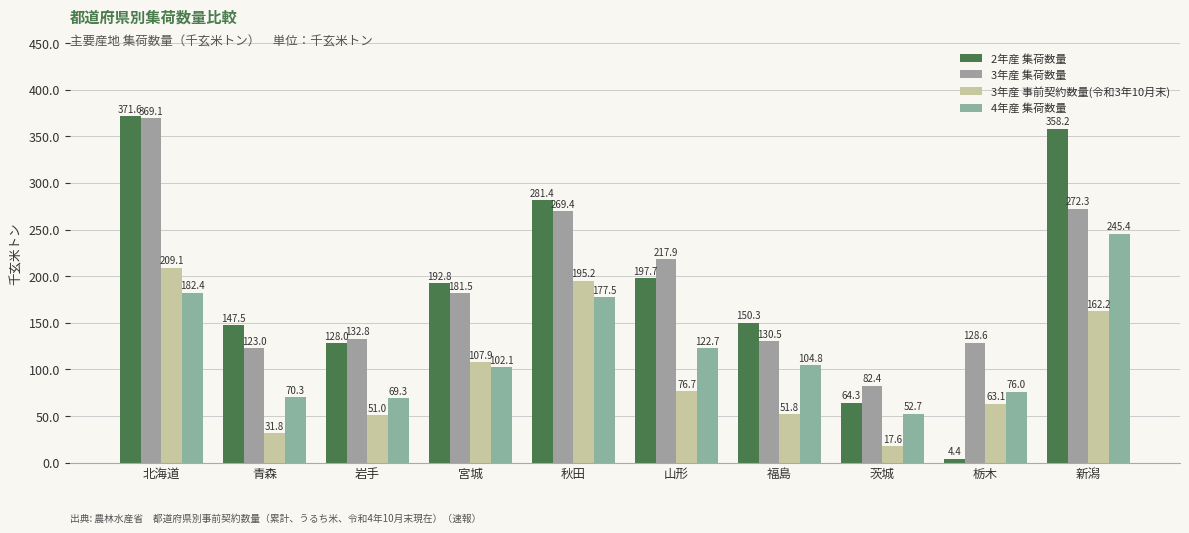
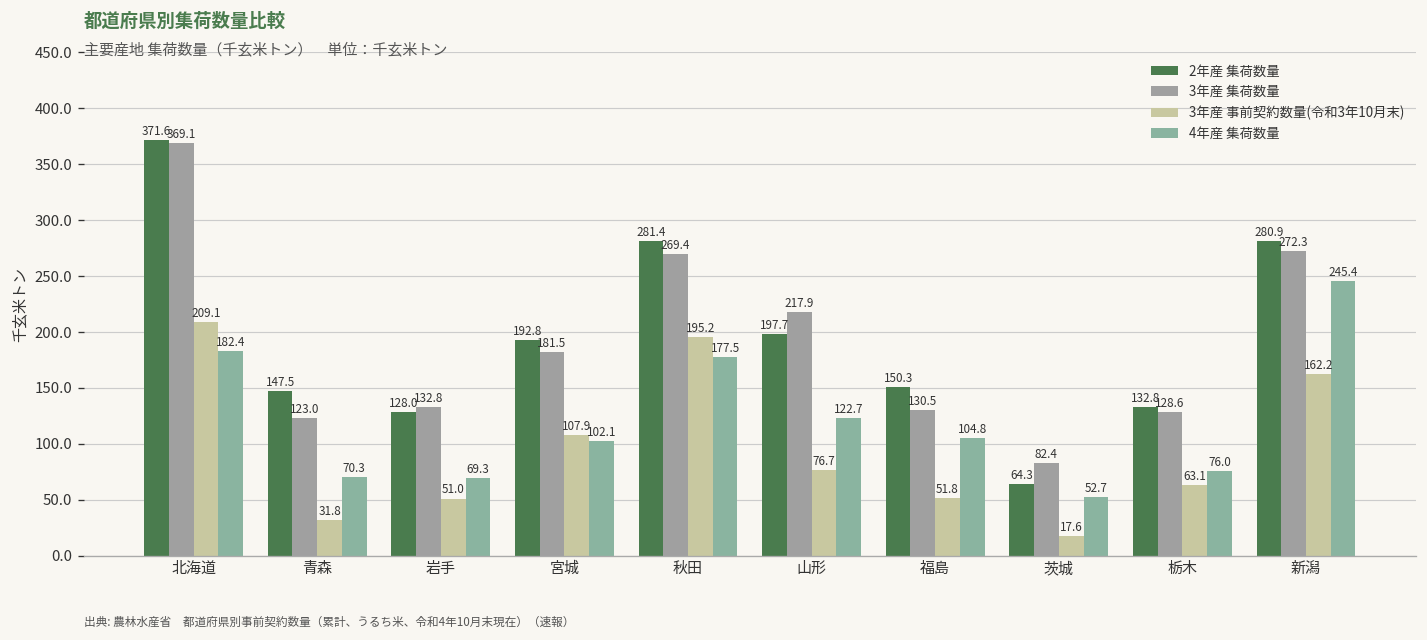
2年産 集荷数量, 栃木: 4.4 -> 132.8
2年産 集荷数量, 新潟: 358.2 -> 280.9
